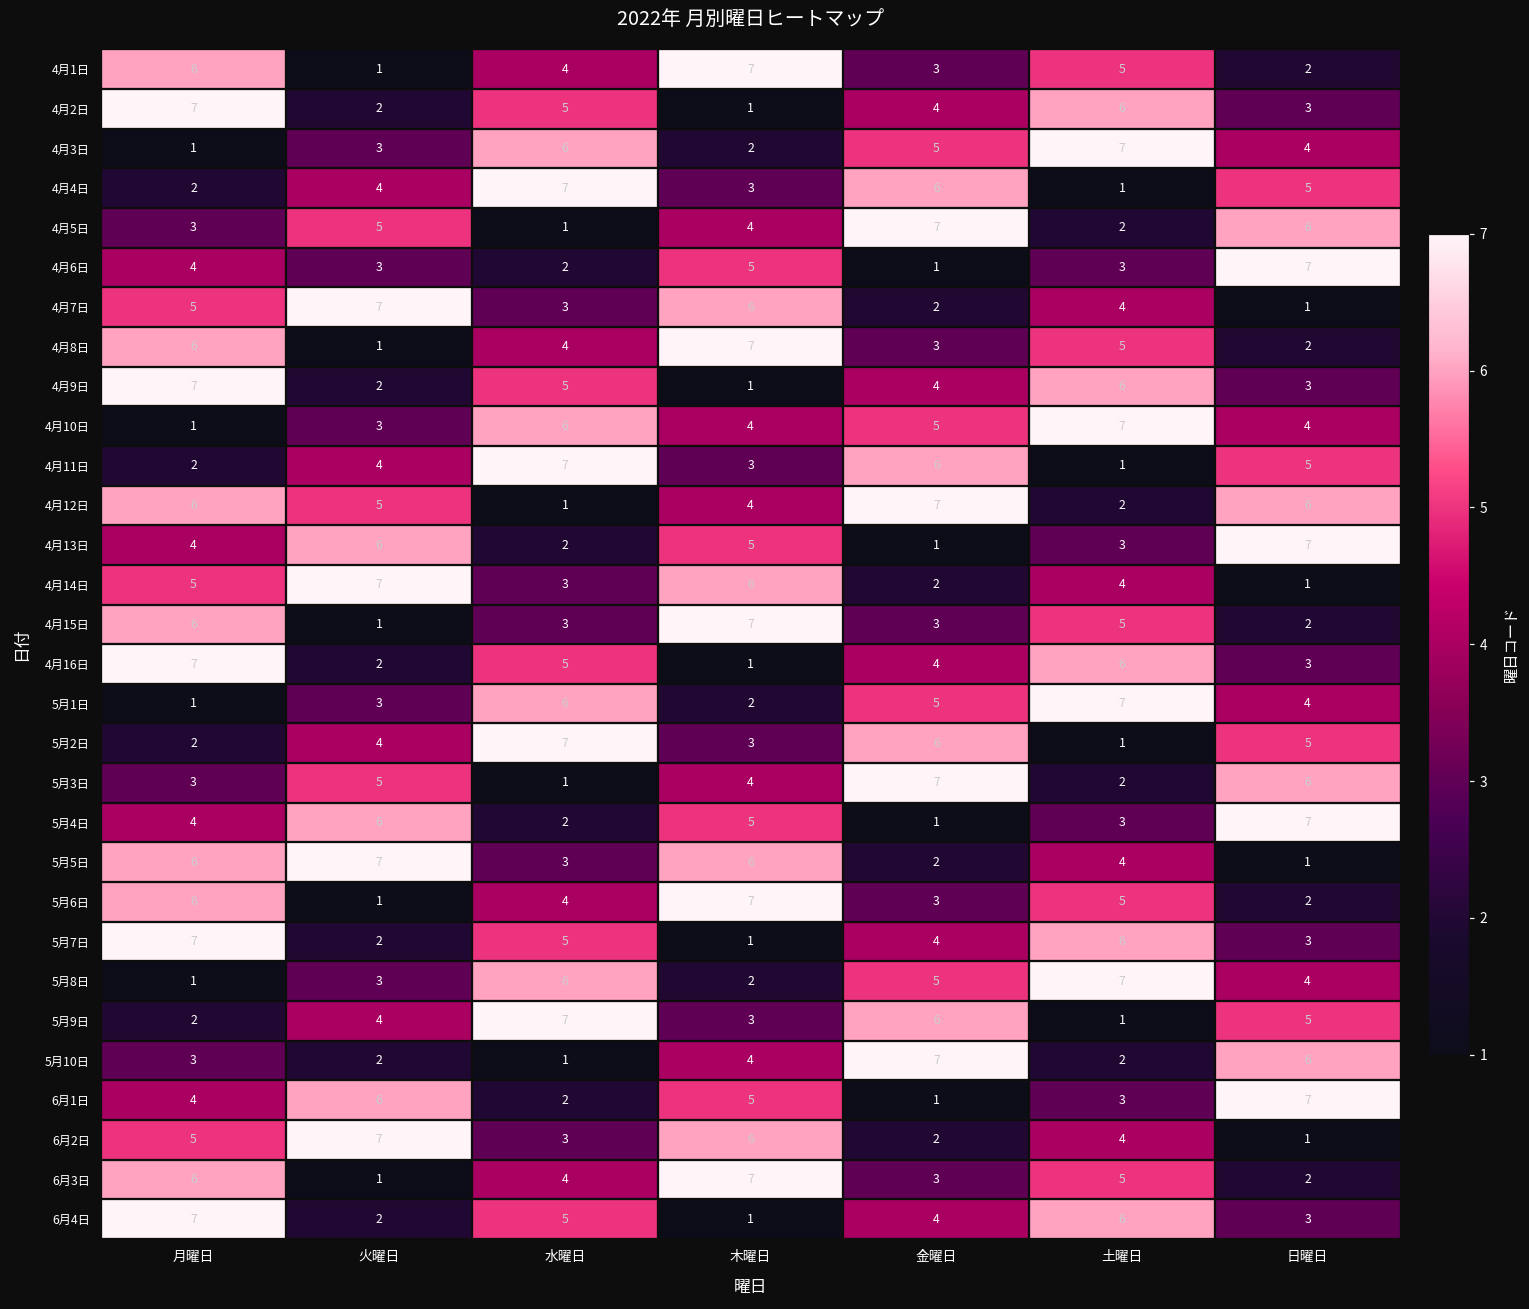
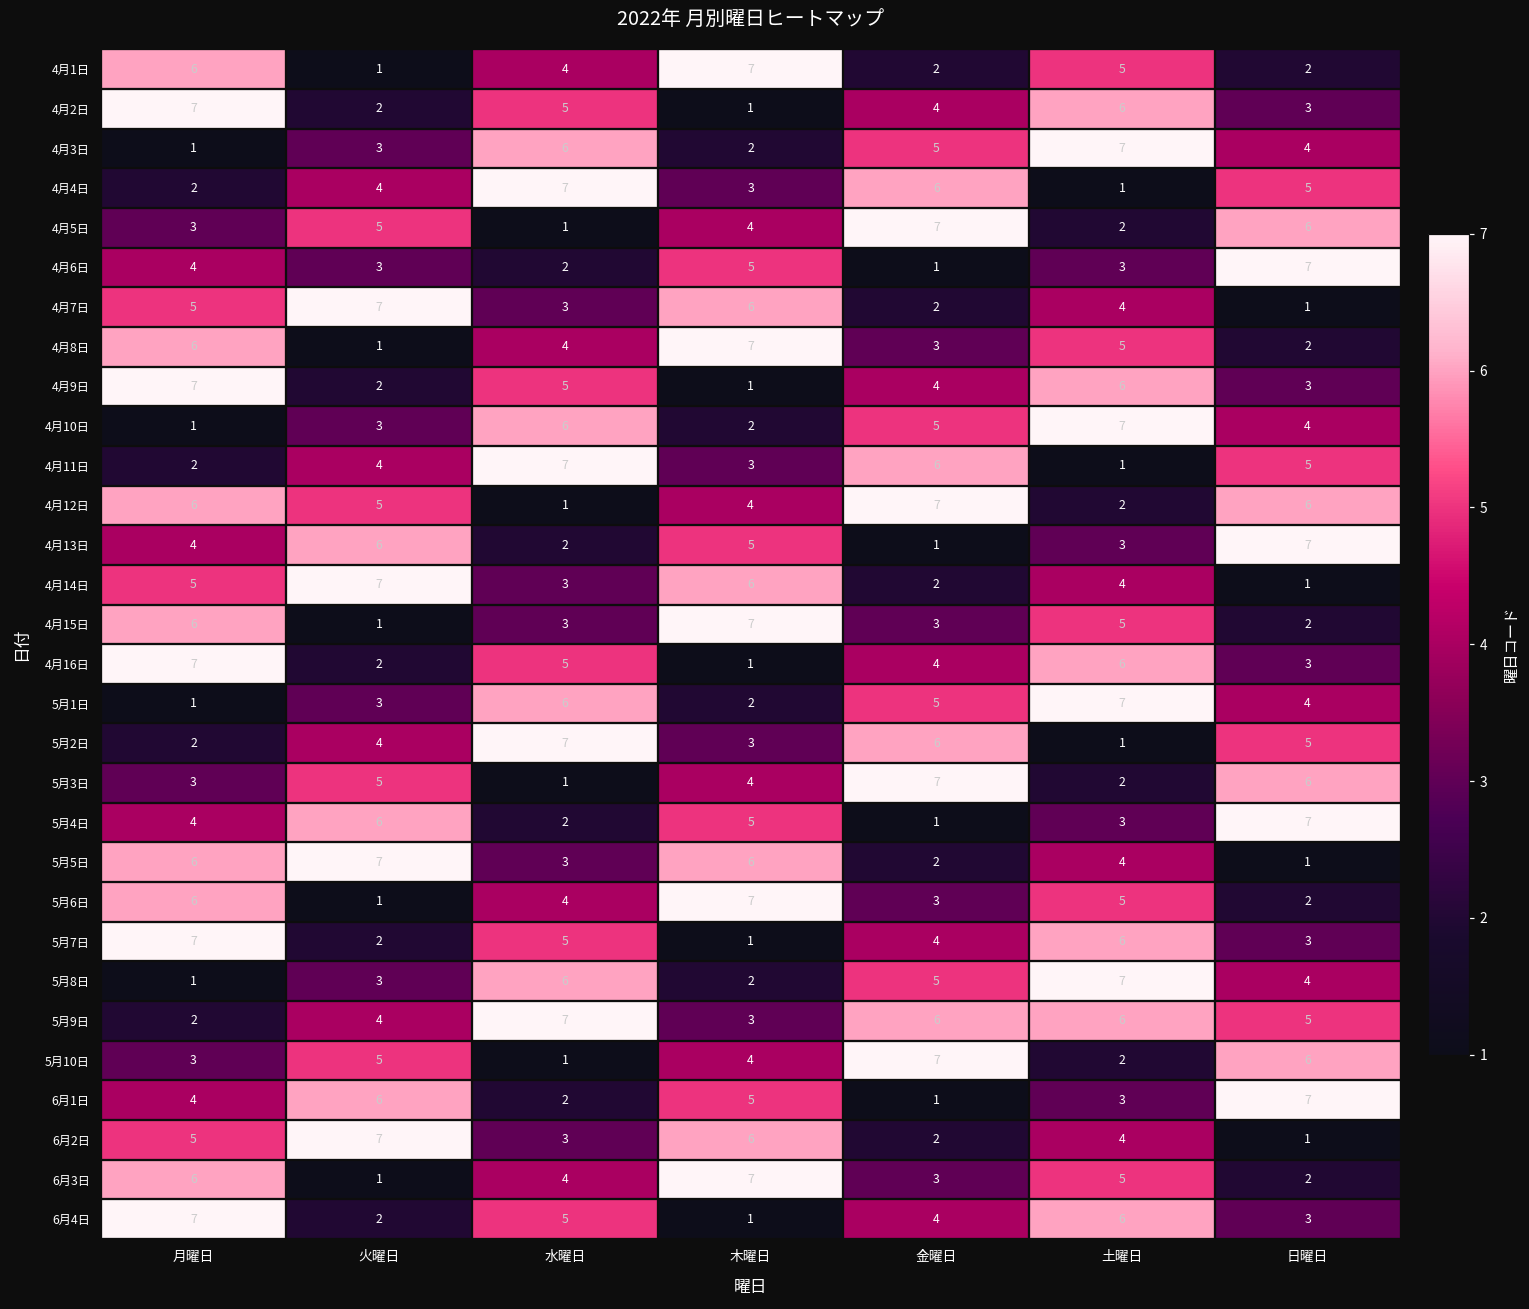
4月1日, 金曜日: 3 -> 2
4月10日, 木曜日: 4 -> 2
5月9日, 土曜日: 1 -> 6
5月10日, 火曜日: 2 -> 5
